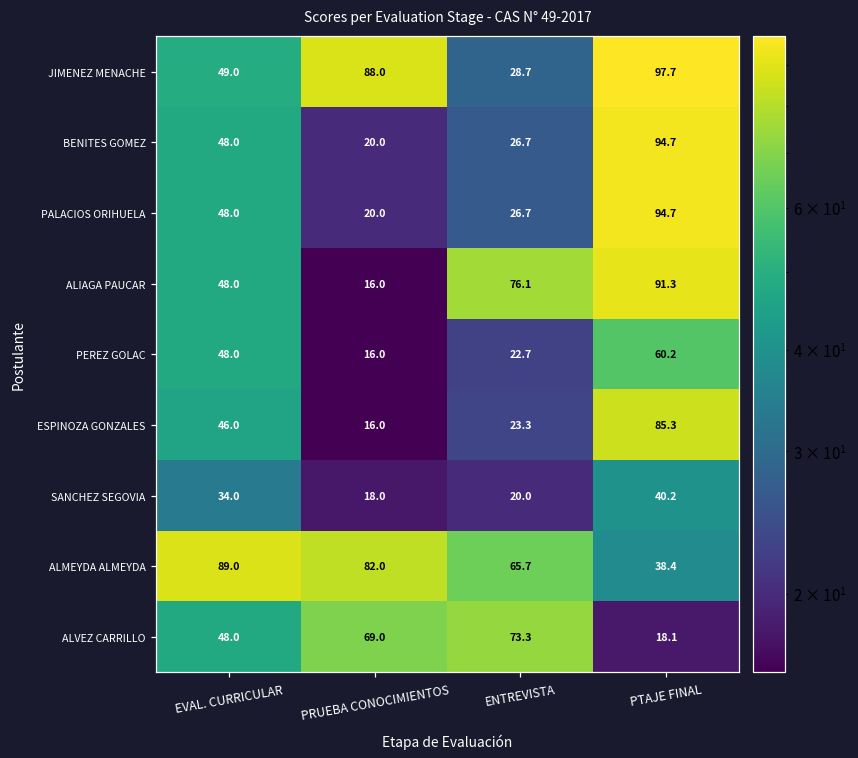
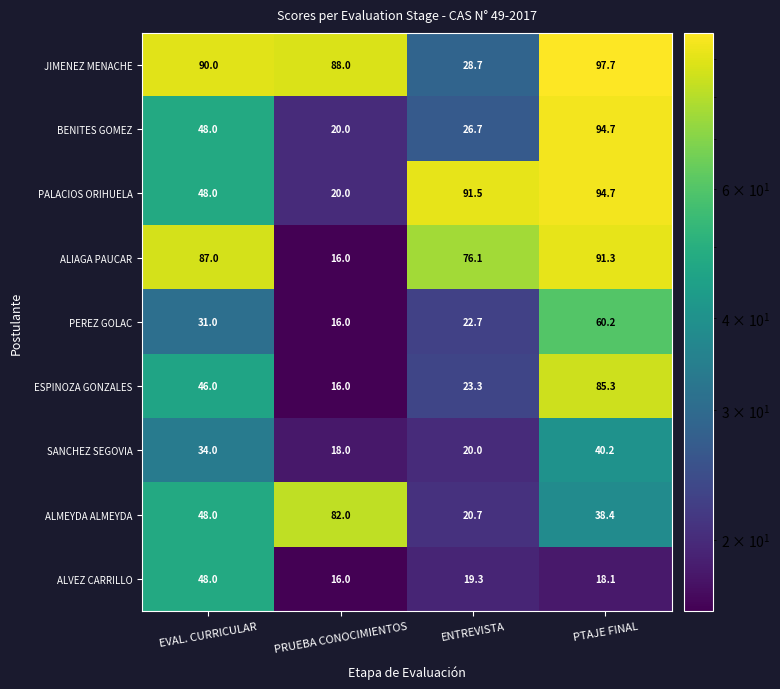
JIMENEZ MENACHE, EVAL. CURRICULAR: 49.0 -> 90.0
PALACIOS ORIHUELA, ENTREVISTA: 26.7 -> 91.5
ALIAGA PAUCAR, EVAL. CURRICULAR: 48.0 -> 87.0
PEREZ GOLAC, EVAL. CURRICULAR: 48.0 -> 31.0
ALMEYDA ALMEYDA, EVAL. CURRICULAR: 89.0 -> 48.0
ALMEYDA ALMEYDA, ENTREVISTA: 65.7 -> 20.7
ALVEZ CARRILLO, PRUEBA CONOCIMIENTOS: 69.0 -> 16.0
ALVEZ CARRILLO, ENTREVISTA: 73.3 -> 19.3
